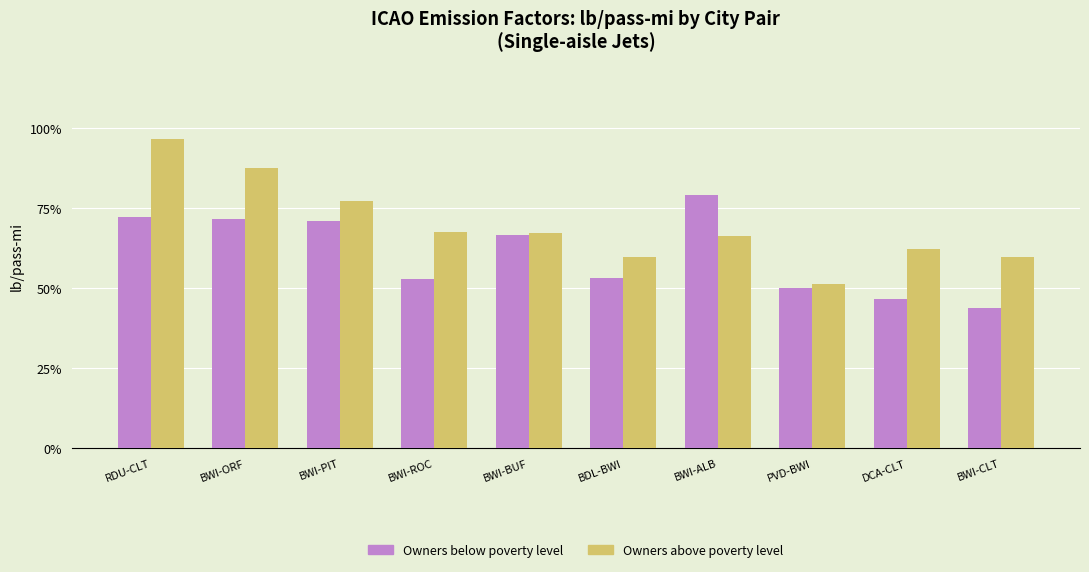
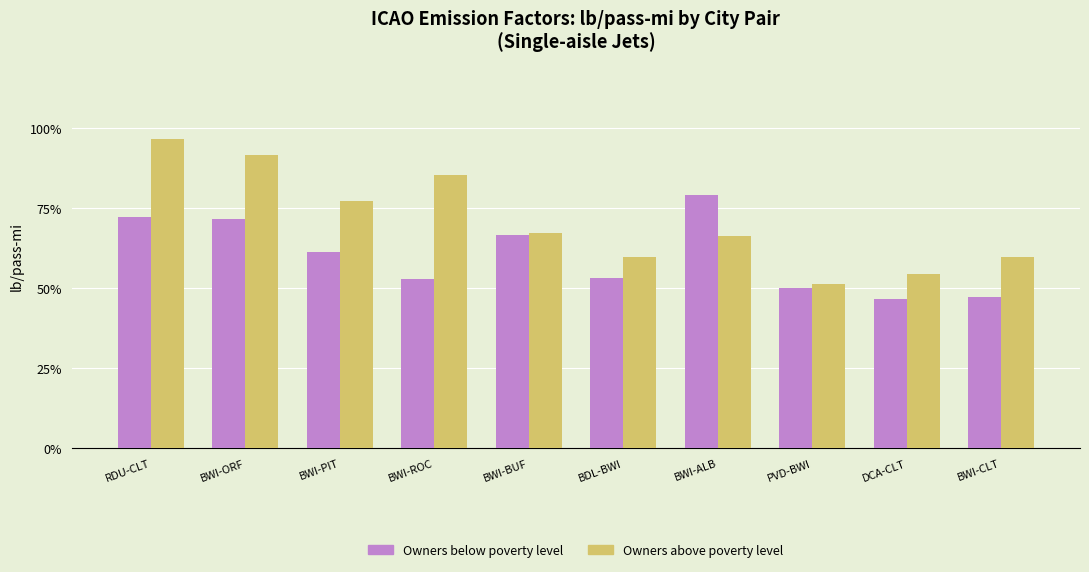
Owners above poverty level, BWI-ORF: 88% -> 91%
Owners below poverty level, BWI-PIT: 71% -> 61%
Owners above poverty level, BWI-ROC: 68% -> 85%
Owners above poverty level, DCA-CLT: 62% -> 54%
Owners below poverty level, BWI-CLT: 44% -> 47%
